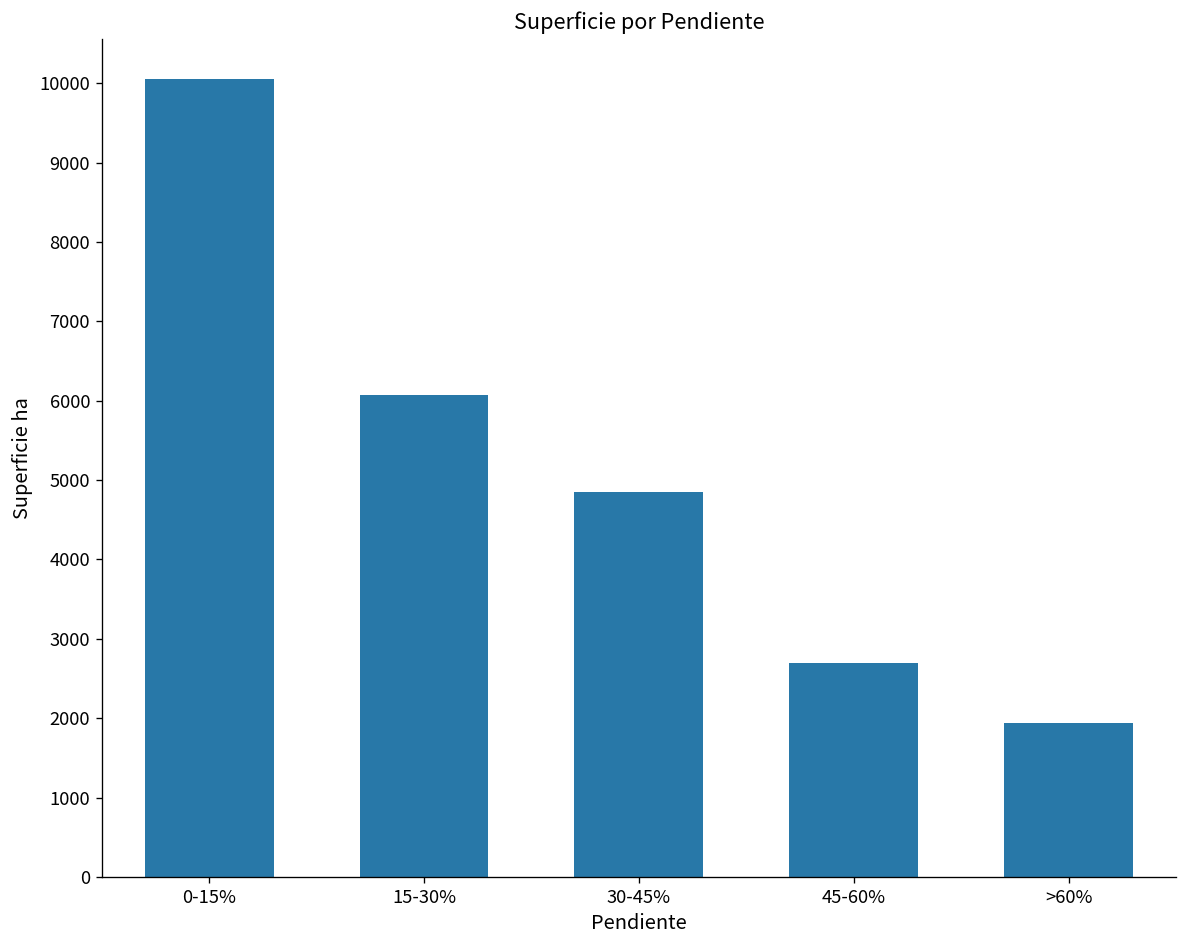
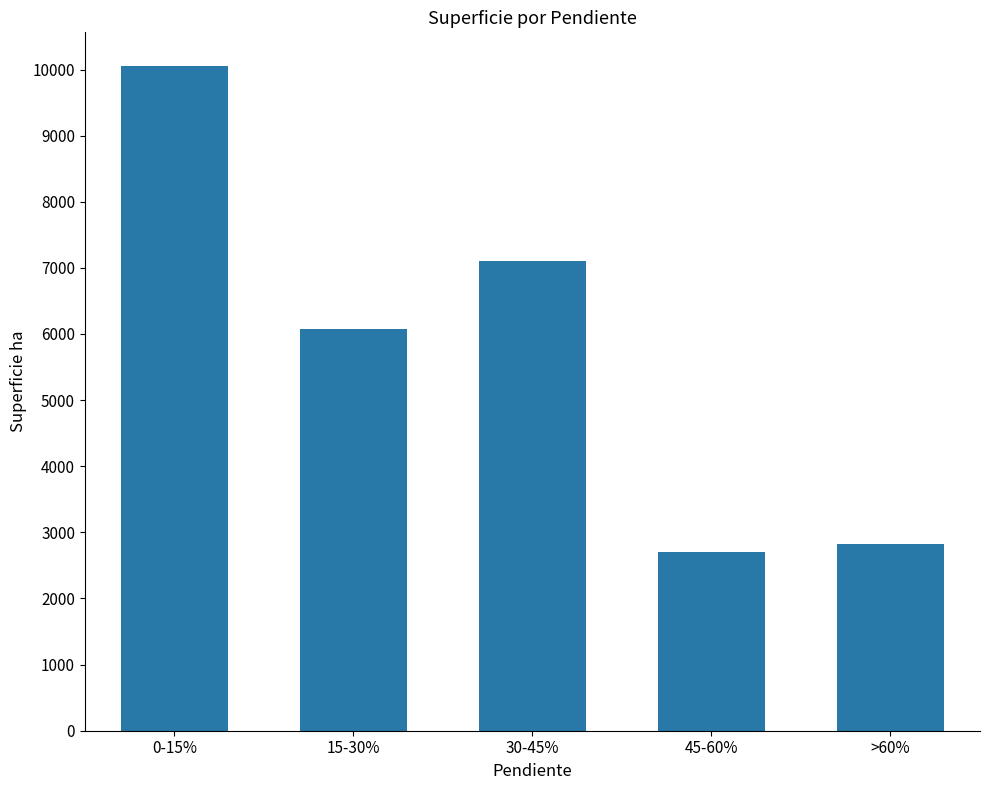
30-45%: 4800 -> 7100
>60%: 1900 -> 2800
